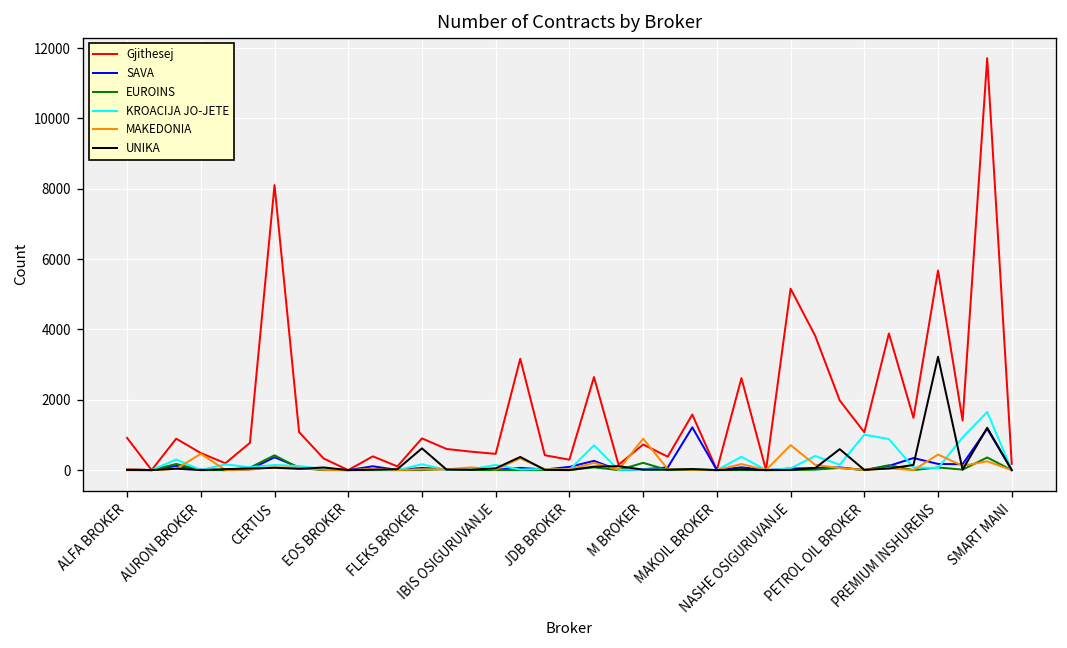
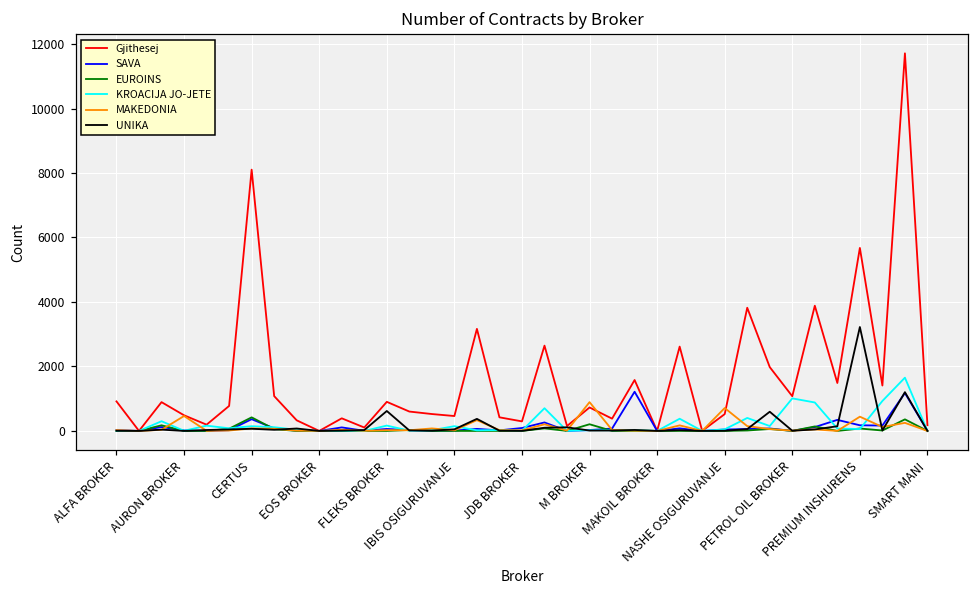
Gjithesej, NASHE OSIGURUVANJE: 5200 -> 500
